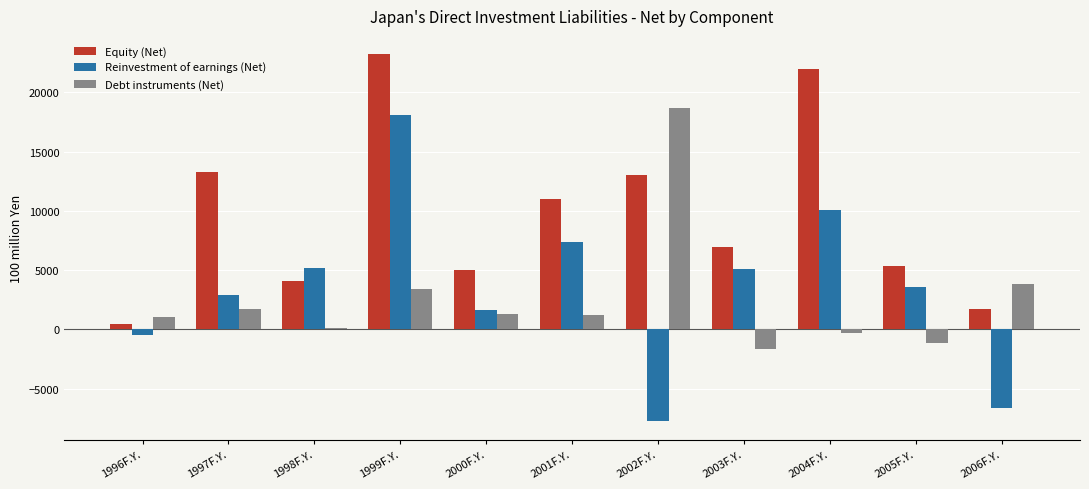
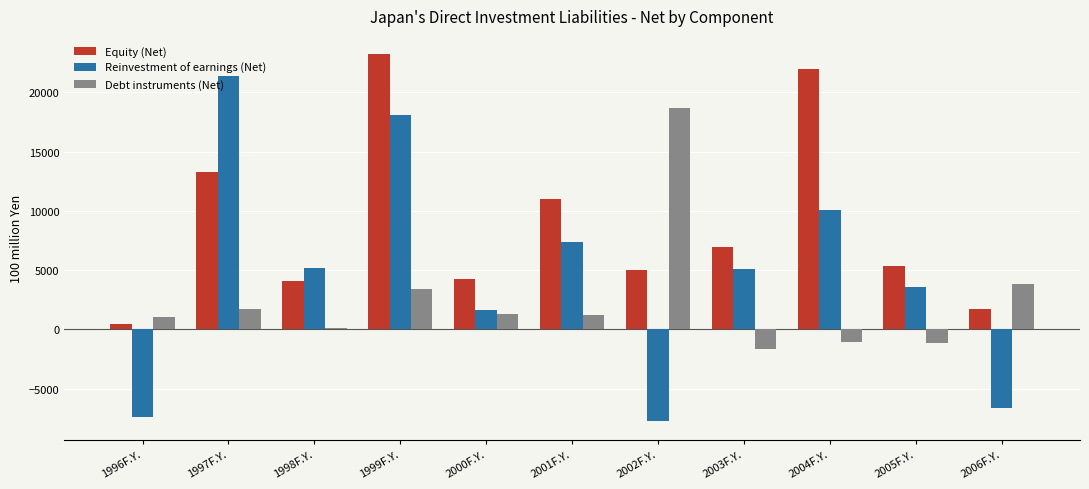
Reinvestment of earnings (Net), 1996F.Y.: -500 -> -7400
Reinvestment of earnings (Net), 1997F.Y.: 2900 -> 21400
Equity (Net), 2000F.Y.: 5000 -> 4300
Equity (Net), 2002F.Y.: 13000 -> 5000
Debt instruments (Net), 2004F.Y.: -300 -> -1000
